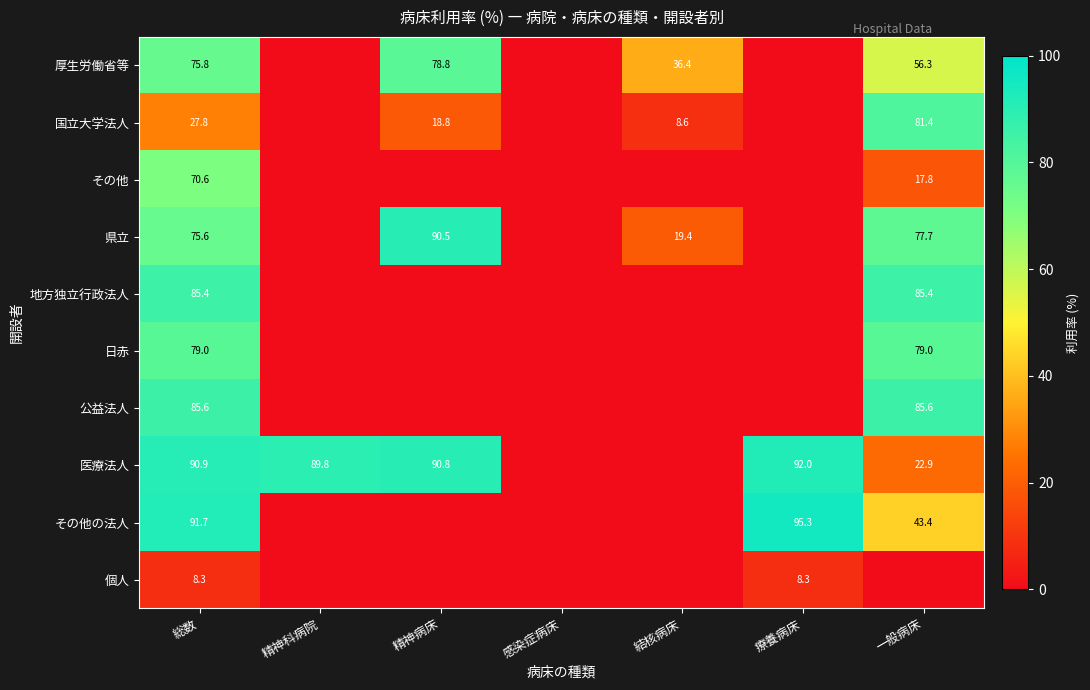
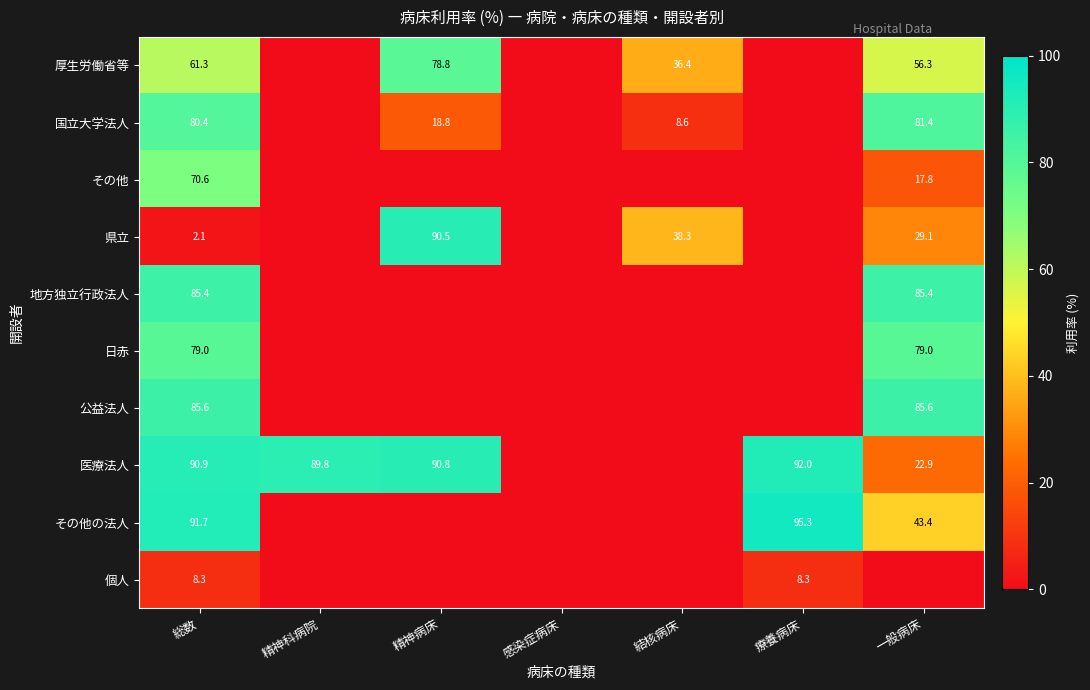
厚生労働省等, 総数: 75.8 -> 61.3
国立大学法人, 総数: 27.8 -> 80.4
県立, 総数: 75.6 -> 2.1
県立, 結核病床: 19.4 -> 38.3
県立, 一般病床: 77.7 -> 29.1
